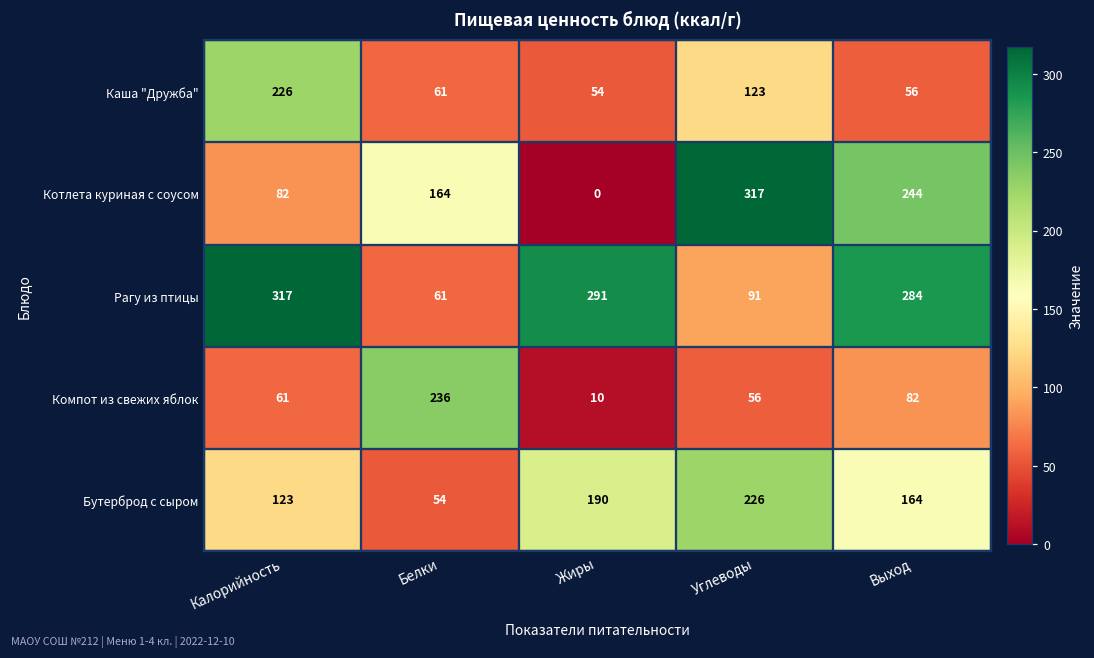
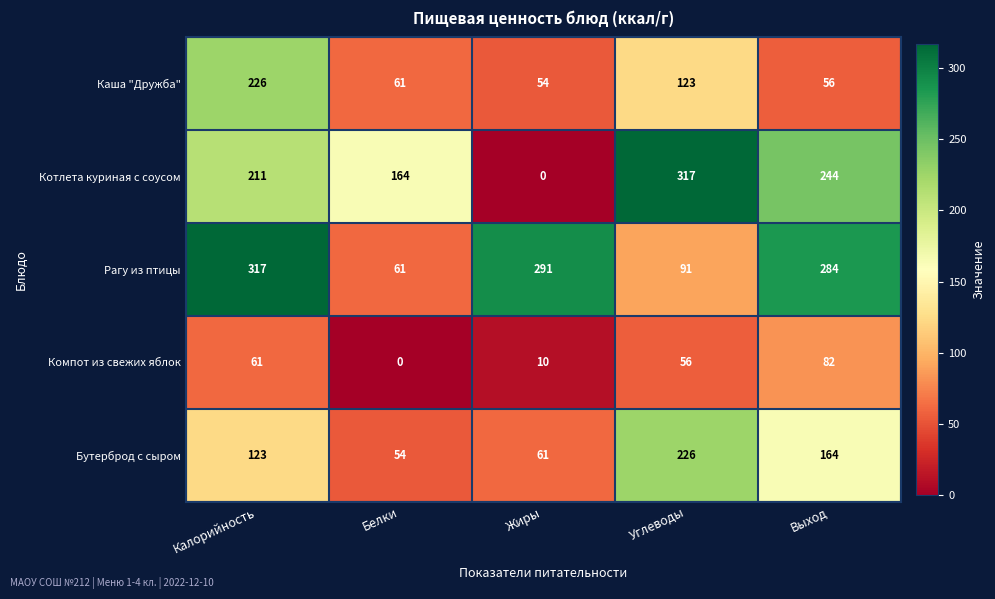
Котлета куриная с соусом, Калорийность: 82 -> 211
Компот из свежих яблок, Белки: 236 -> 0
Бутерброд с сыром, Жиры: 190 -> 61
